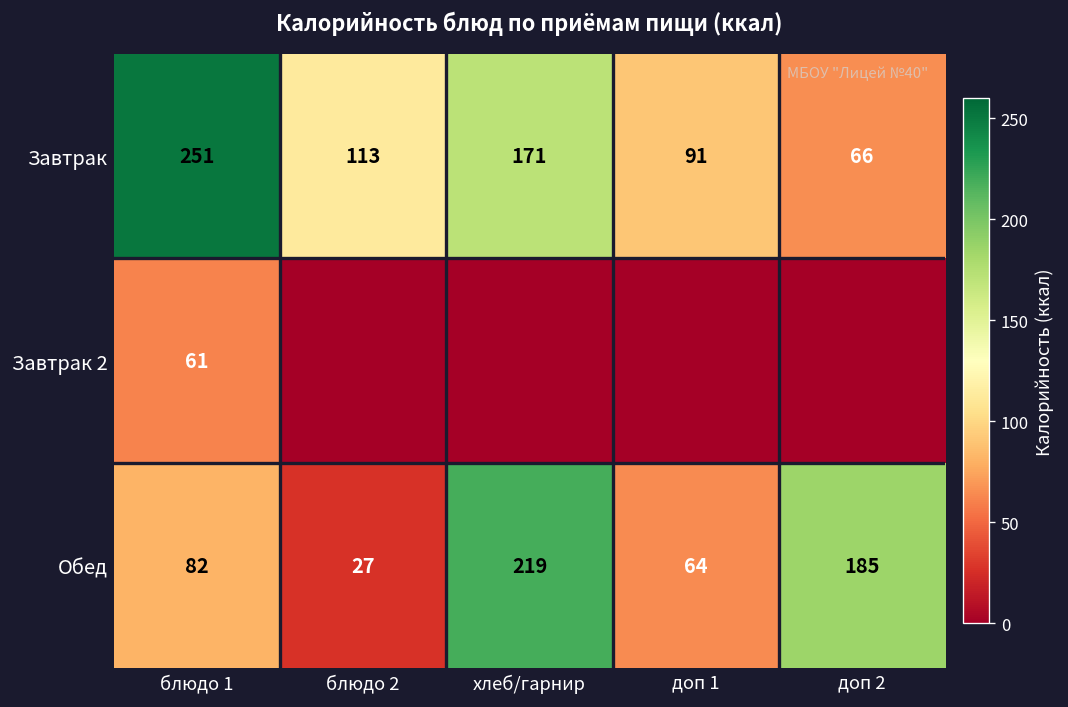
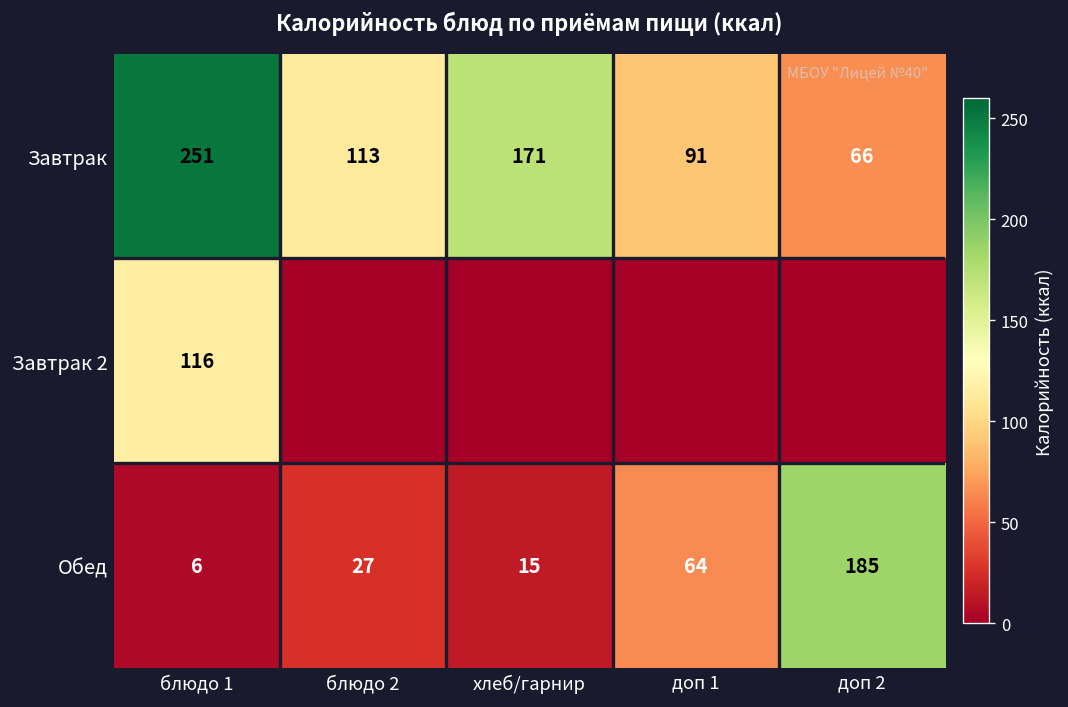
Завтрак 2, блюдо 1: 61 -> 116
Обед, блюдо 1: 82 -> 6
Обед, хлеб/гарнир: 219 -> 15
